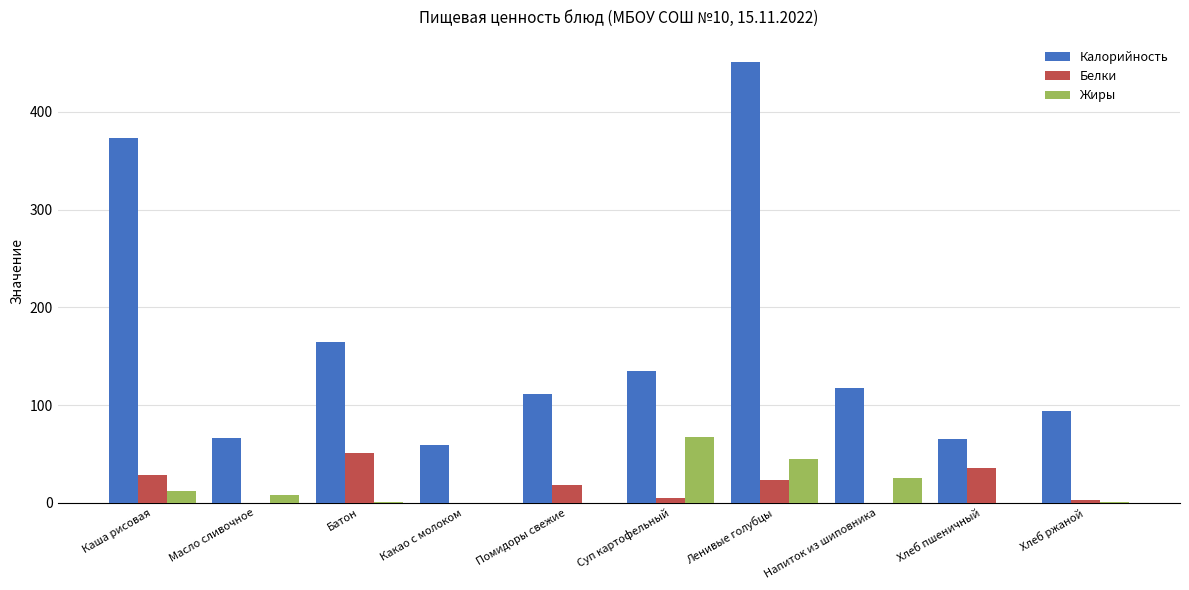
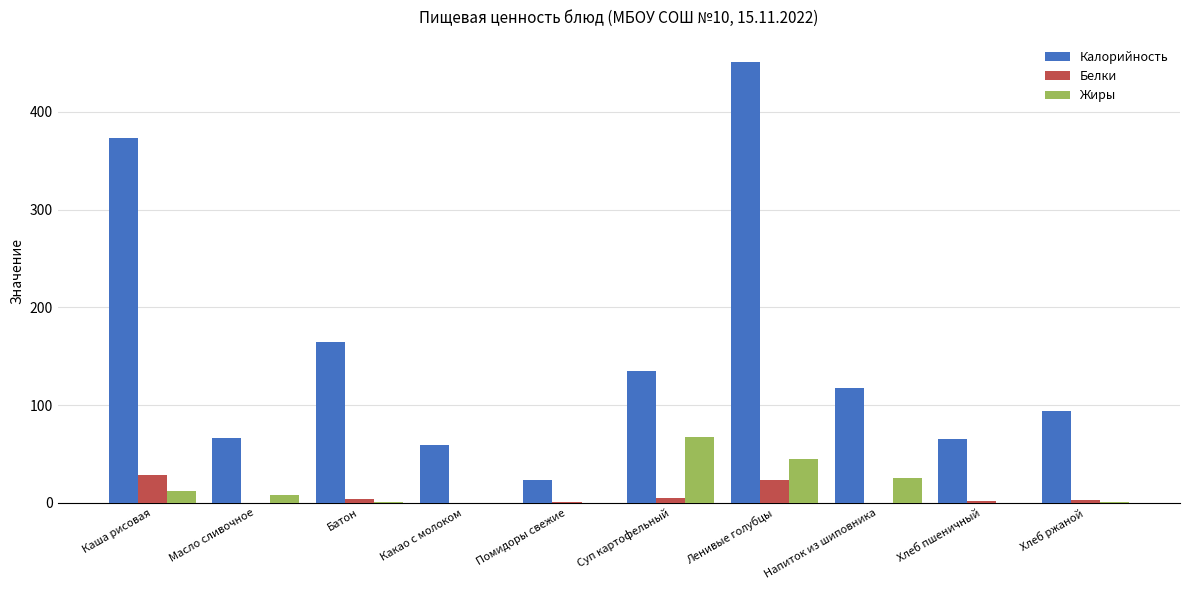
Белки, Батон: 50 -> 0
Калорийность, Помидоры свежие: 110 -> 20
Белки, Помидоры свежие: 20 -> 0
Белки, Хлеб пшеничный: 40 -> 0
